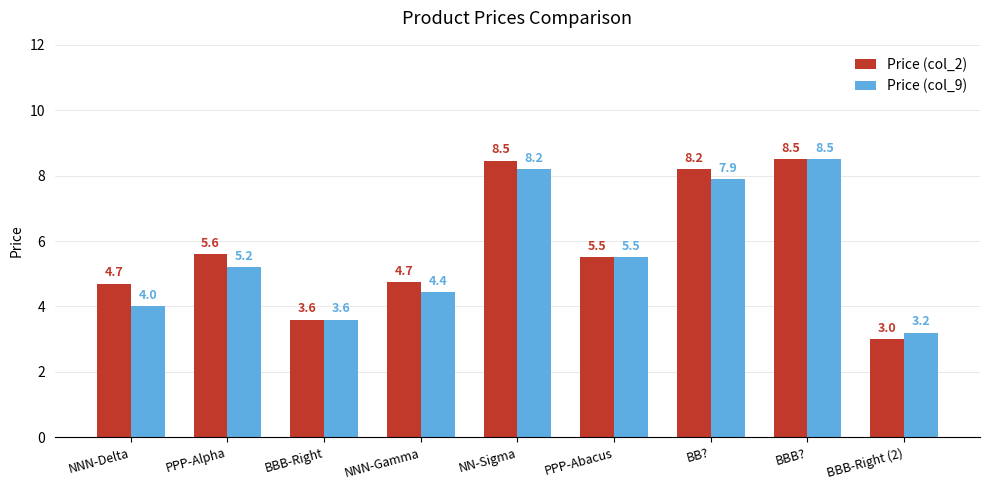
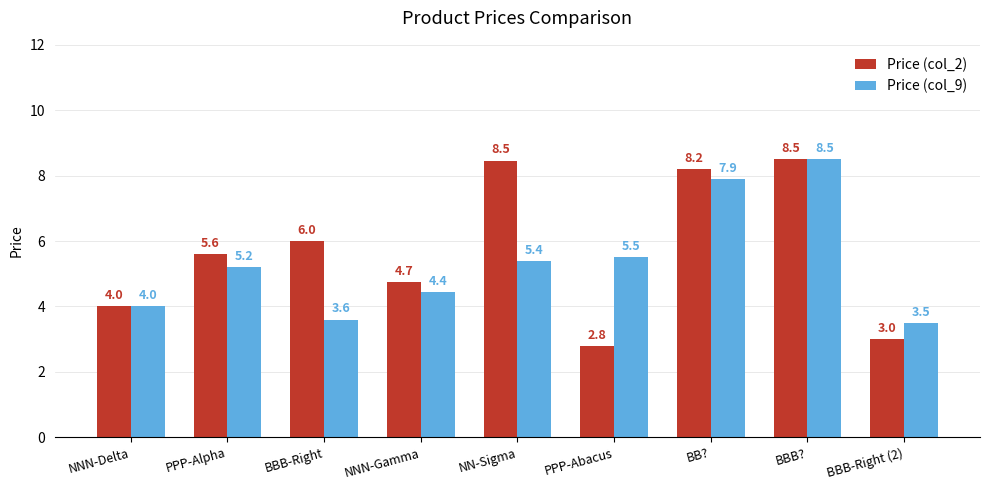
Price (col_2), NNN-Delta: 4.7 -> 4.0
Price (col_2), BBB-Right: 3.6 -> 6.0
Price (col_9), NN-Sigma: 8.2 -> 5.4
Price (col_2), PPP-Abacus: 5.5 -> 2.8
Price (col_9), BBB-Right (2): 3.2 -> 3.5
